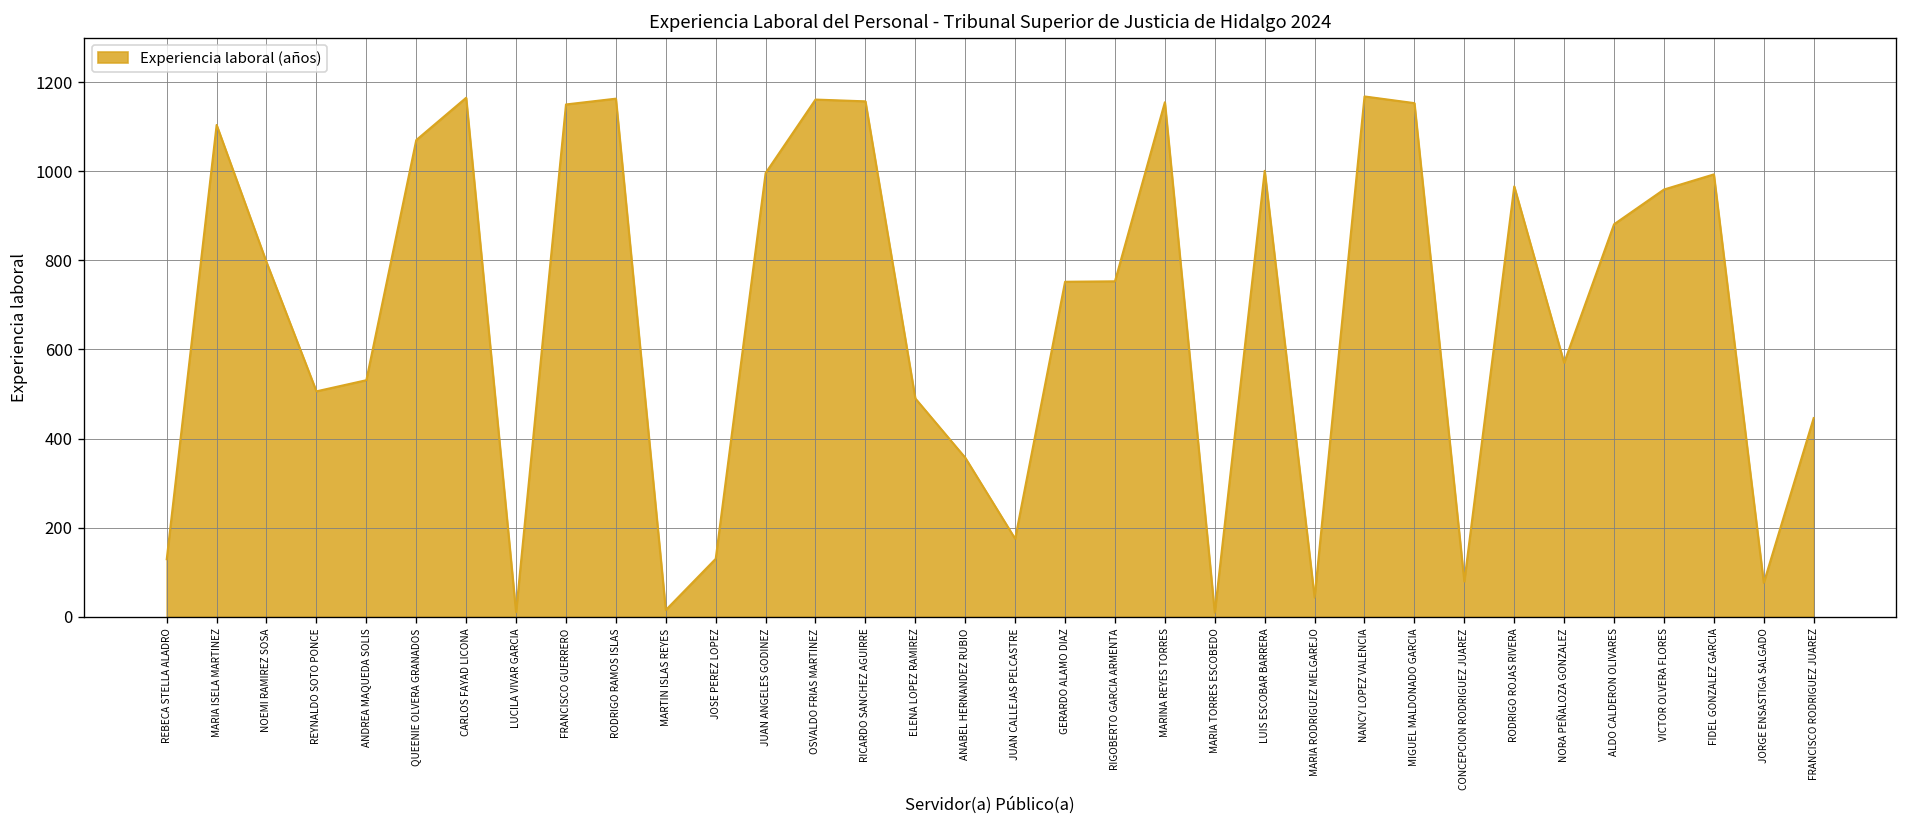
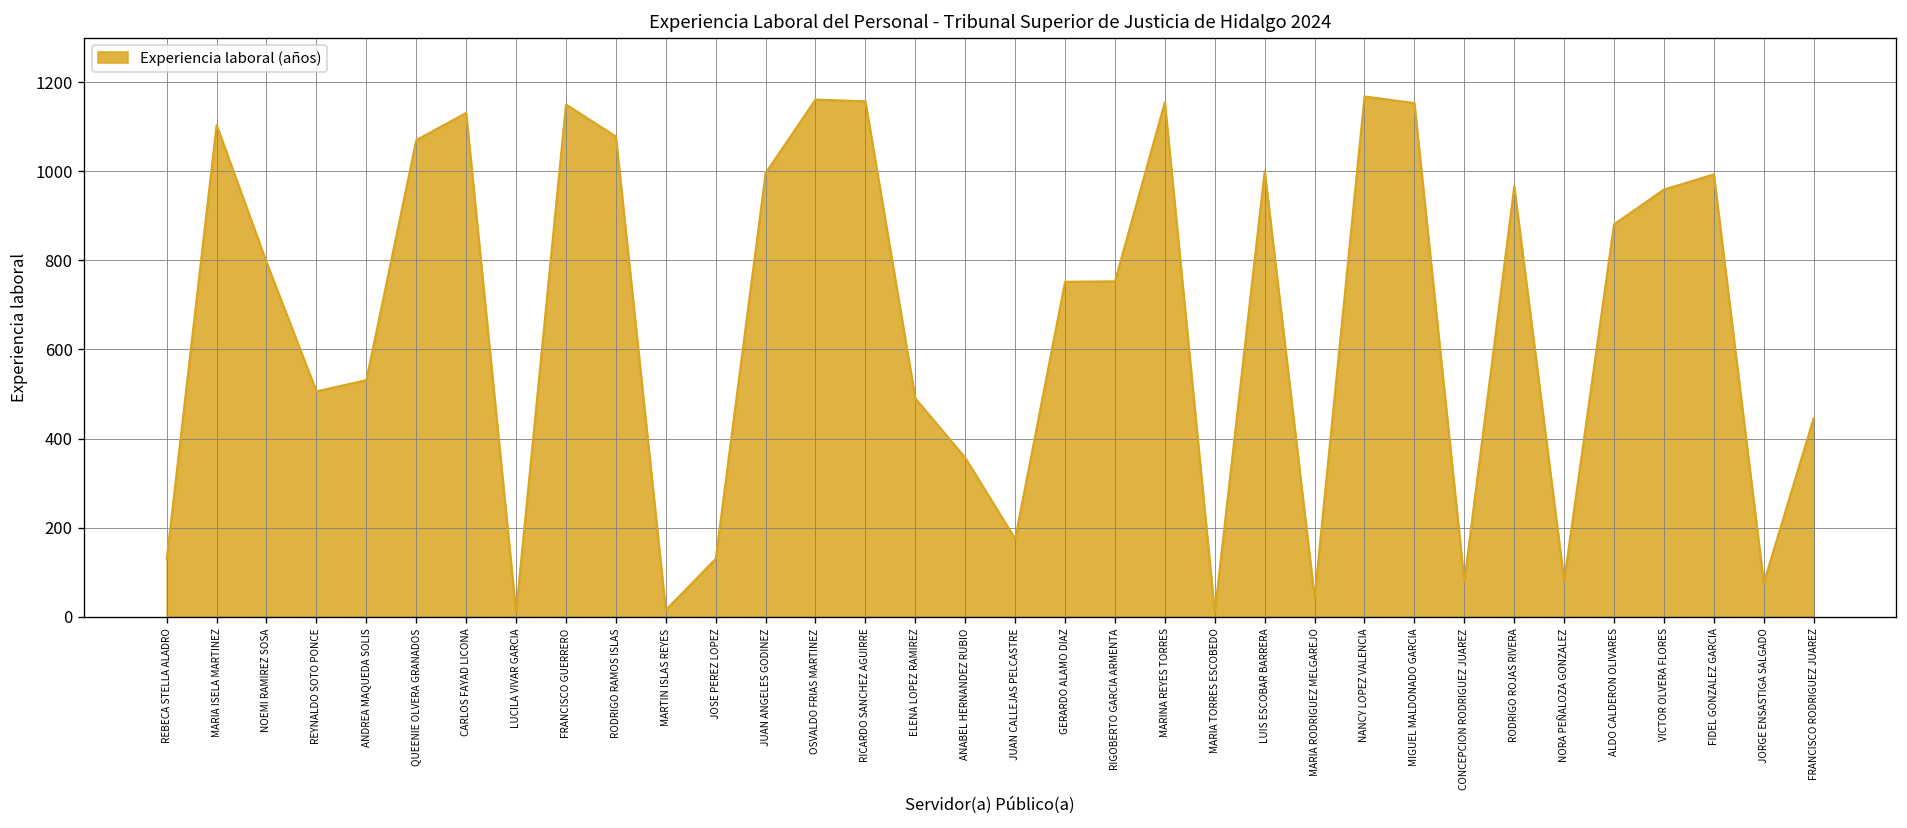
CARLOS FAYAD LICONA: 1170 -> 1130
RODRIGO RAMOS ISLAS: 1160 -> 1080
NORA PEÑALOZA GONZALEZ: 570 -> 80
